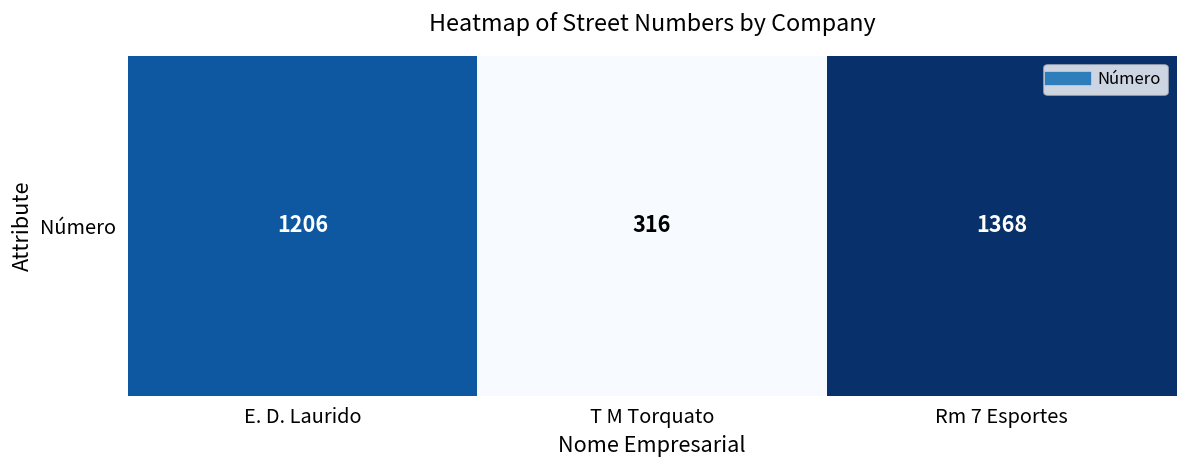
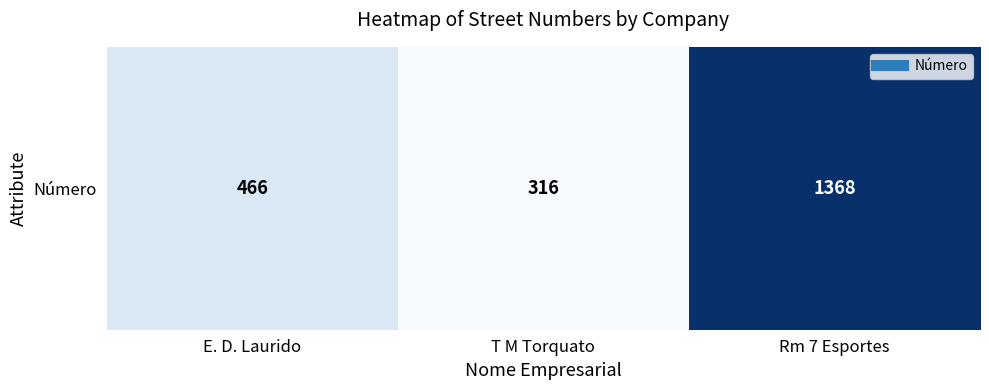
Número, E. D. Laurido: 1206 -> 466
